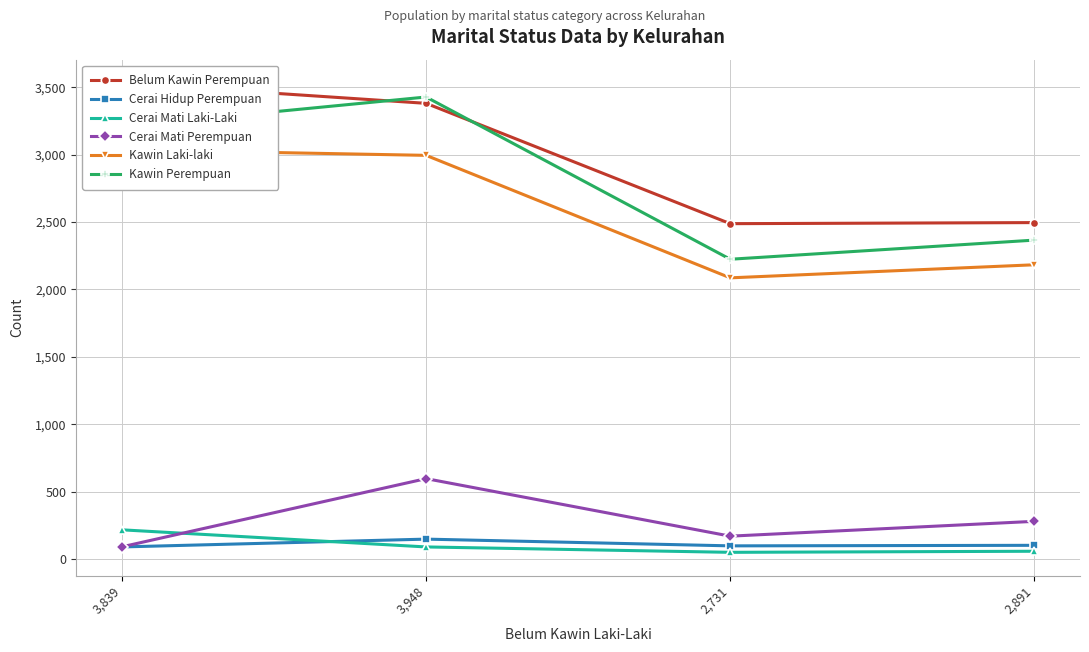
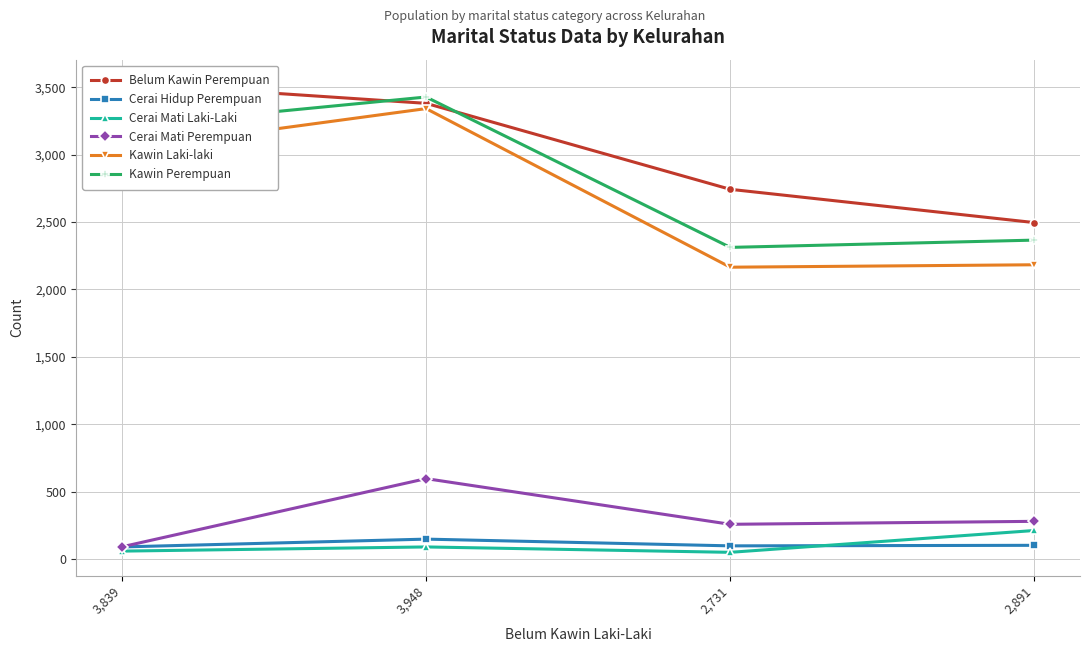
Cerai Mati Laki-Laki, 3,839: 220 -> 60
Kawin Laki-laki, 3,948: 3,000 -> 3,340
Belum Kawin Perempuan, 2,731: 2,490 -> 2,740
Cerai Mati Perempuan, 2,731: 170 -> 260
Kawin Laki-laki, 2,731: 2,090 -> 2,170
Kawin Perempuan, 2,731: 2,220 -> 2,310
Cerai Mati Laki-Laki, 2,891: 60 -> 210
